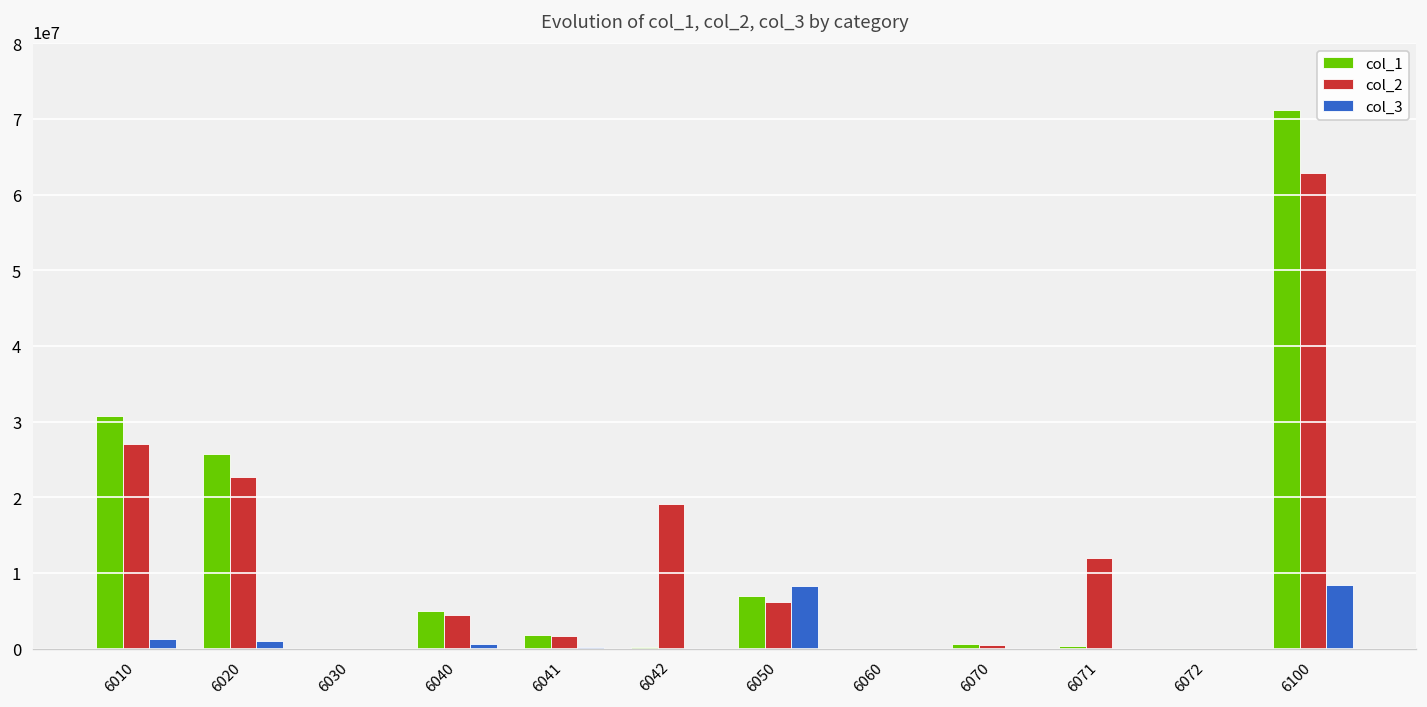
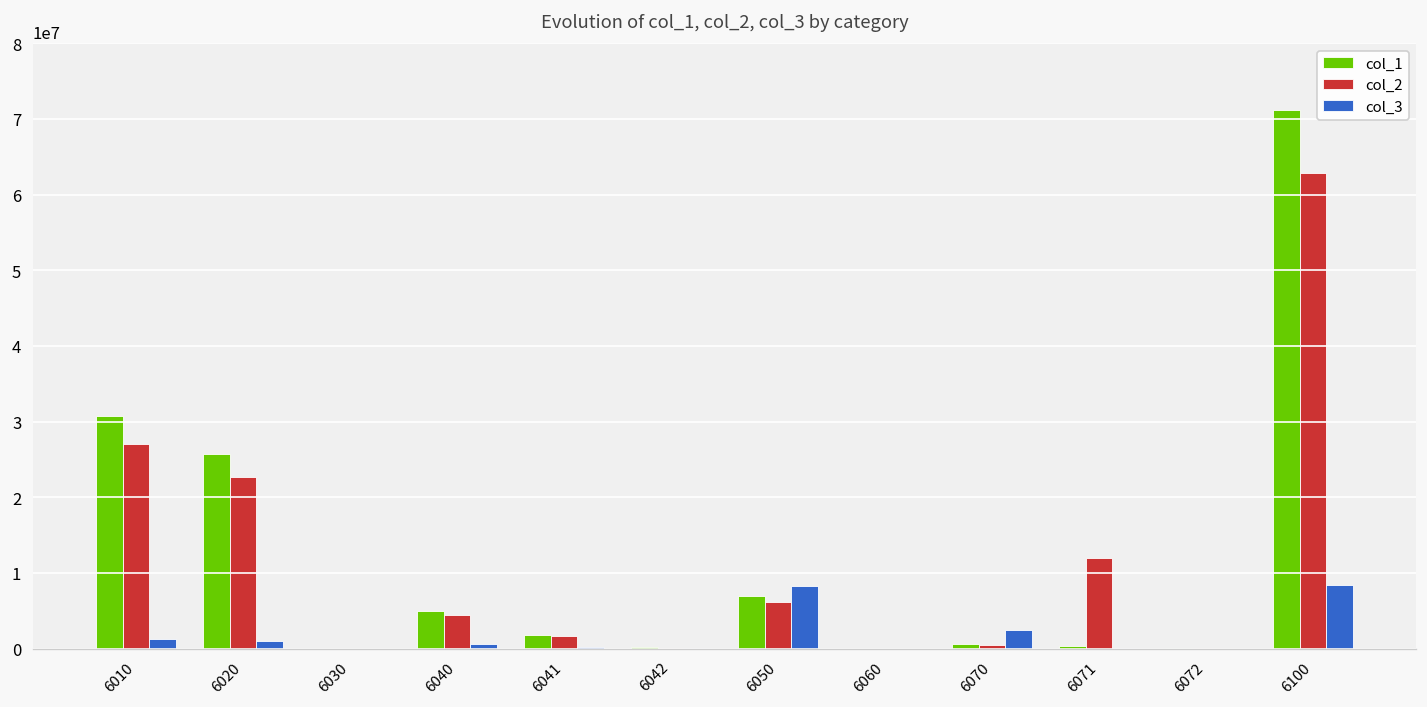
col_2, 6042: 19000000 -> 0
col_3, 6070: 0 -> 2000000
